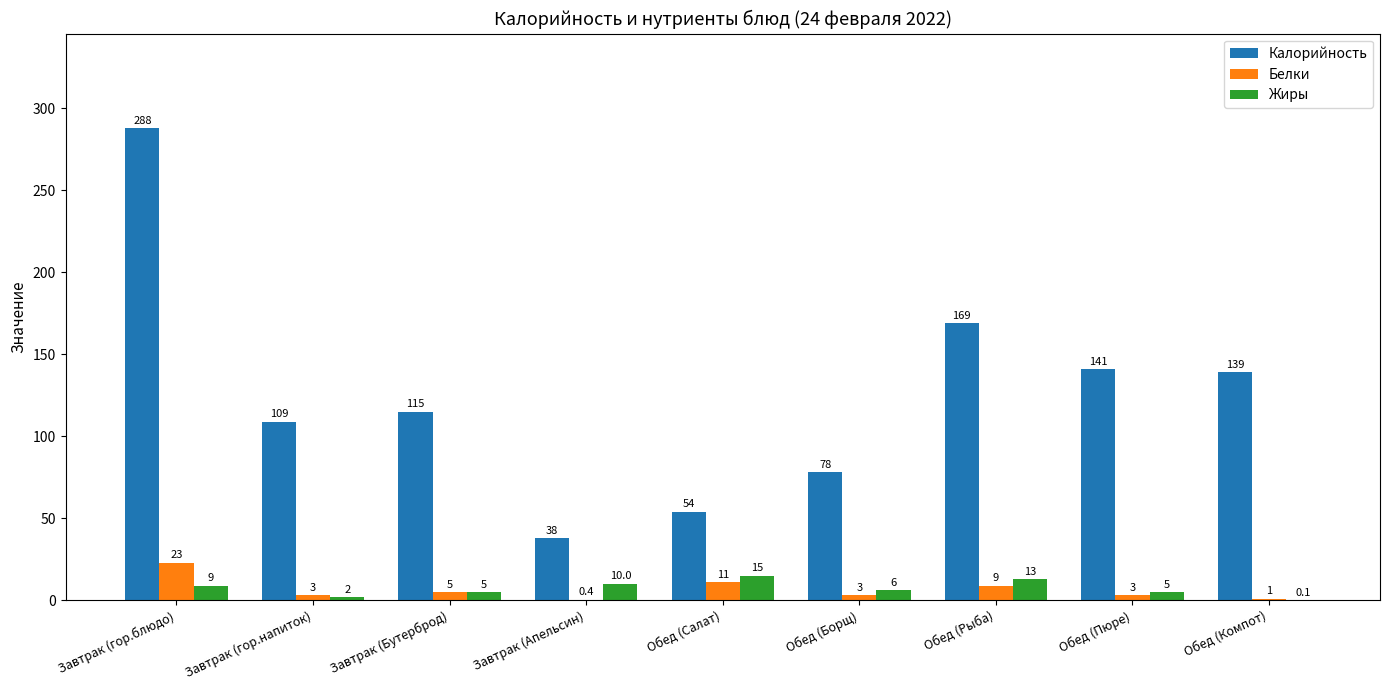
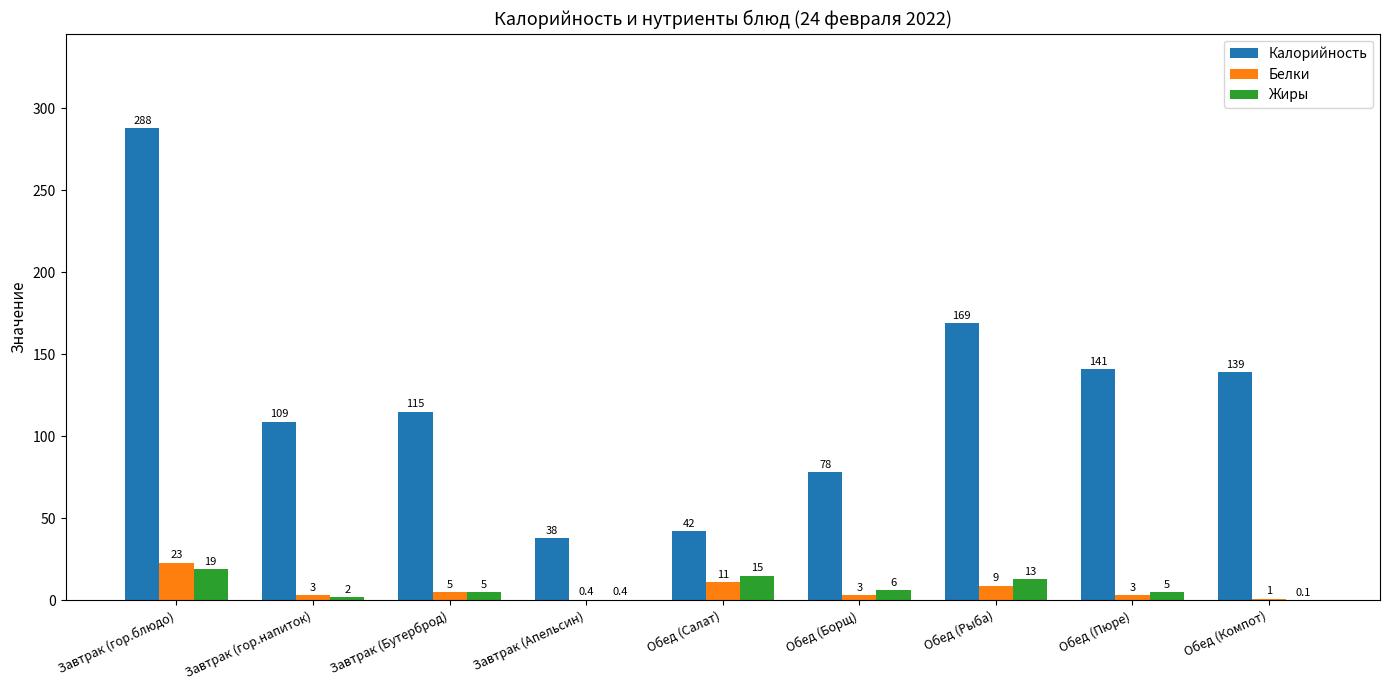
Жиры, Завтрак (гор.блюдо): 9 -> 19
Жиры, Завтрак (Апельсин): 10.0 -> 0.4
Калорийность, Обед (Салат): 54 -> 42
